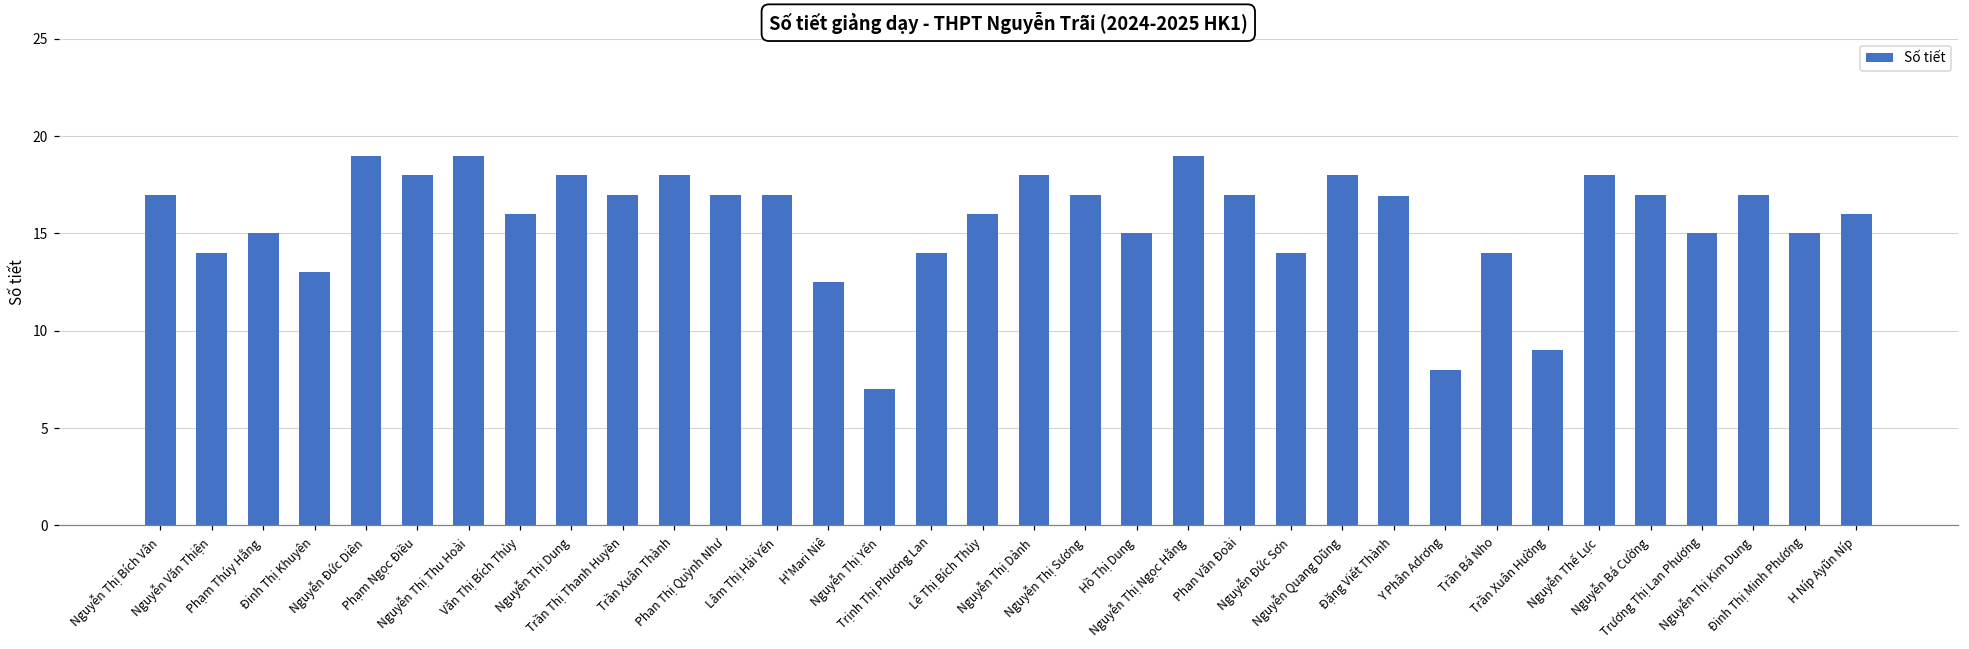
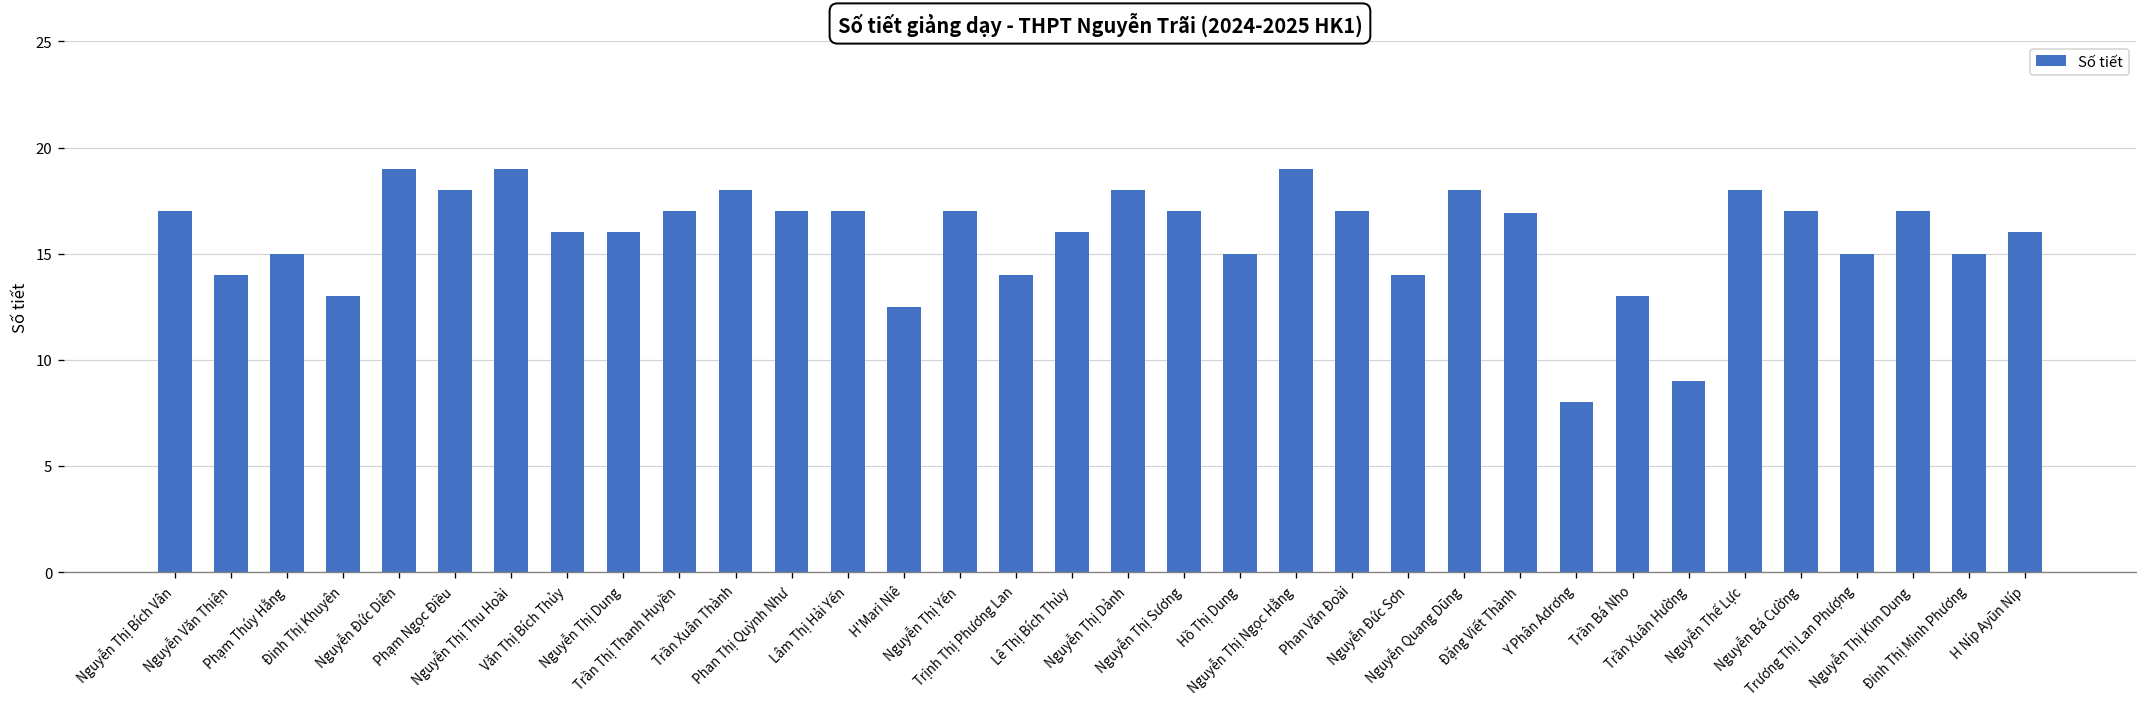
Nguyễn Thị Dung: 18 -> 16
Nguyễn Thị Yến: 7 -> 17
Trần Bá Nho: 14 -> 13
